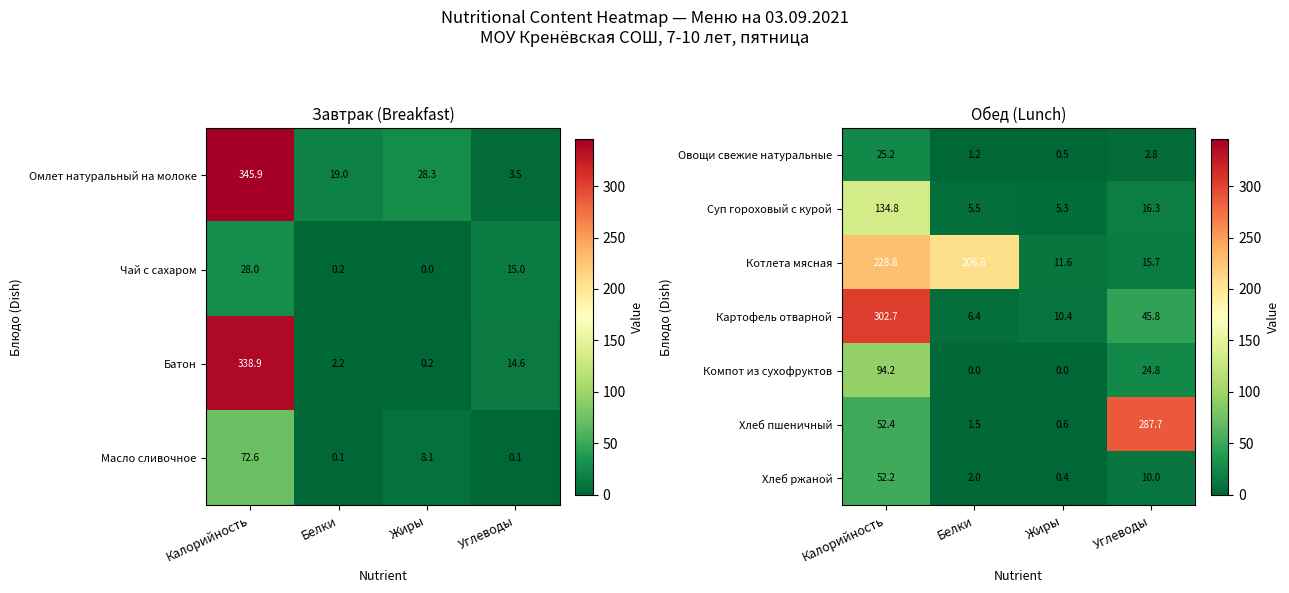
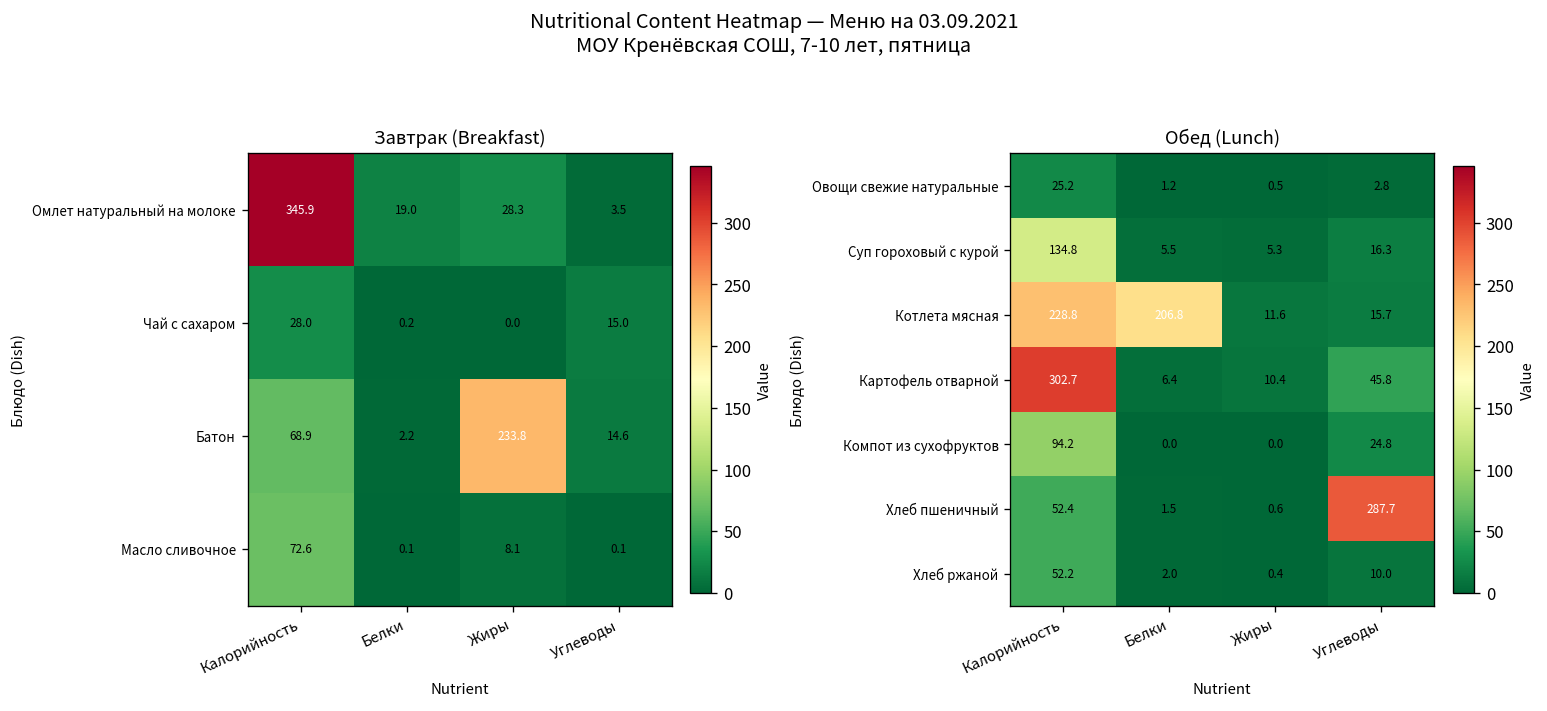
Завтрак (Breakfast), Батон, Калорийность: 338.9 -> 68.9
Завтрак (Breakfast), Батон, Жиры: 0.2 -> 233.8
